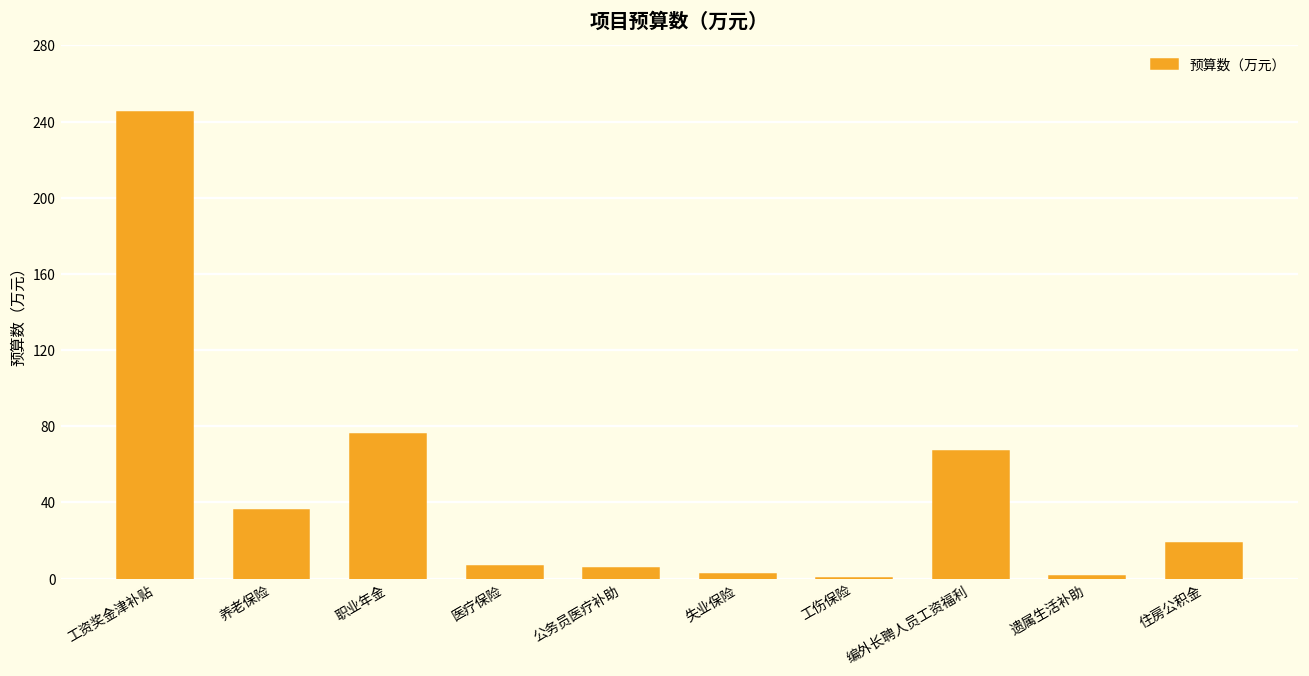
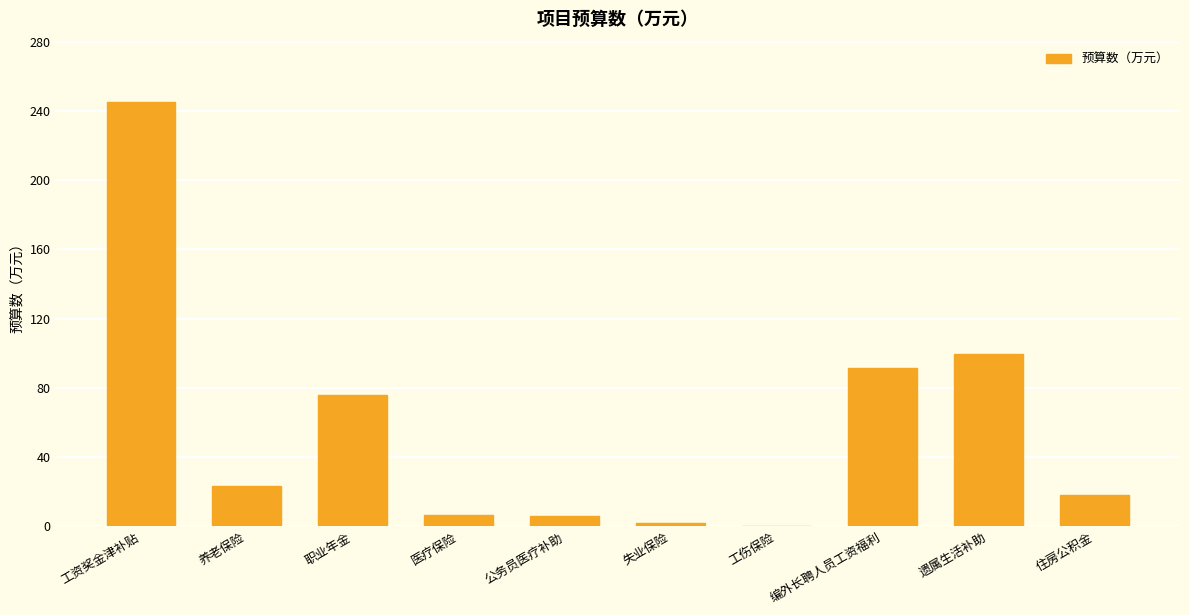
养老保险: 36 -> 23
编外长聘人员工资福利: 67 -> 91
遗属生活补助: 2 -> 99
